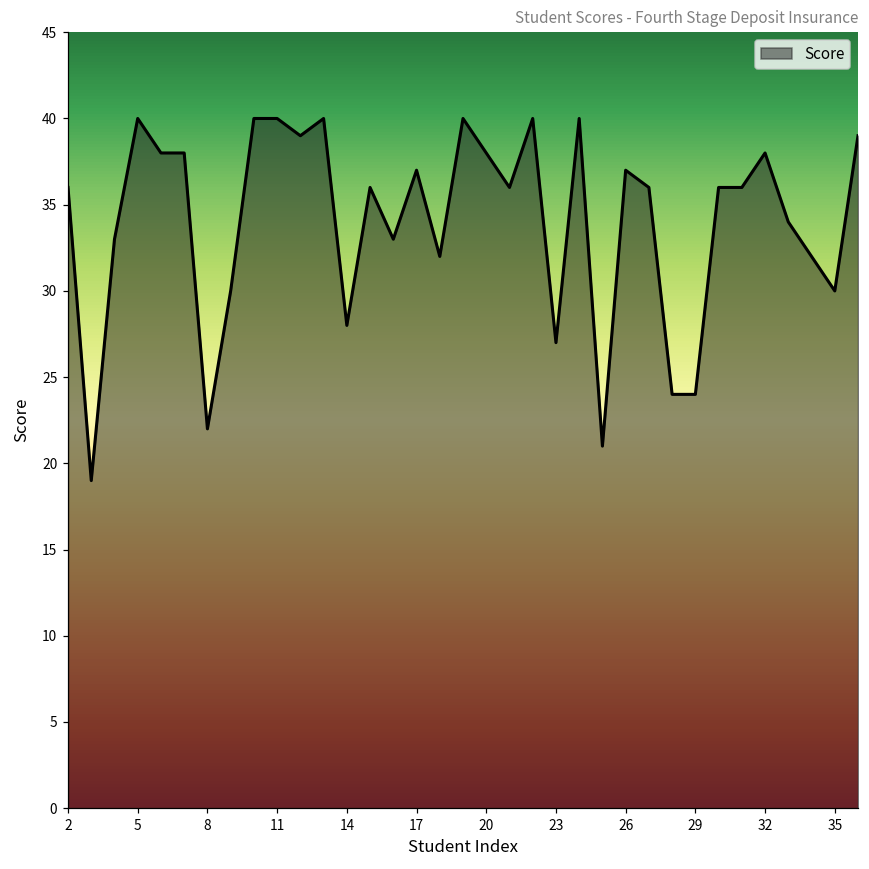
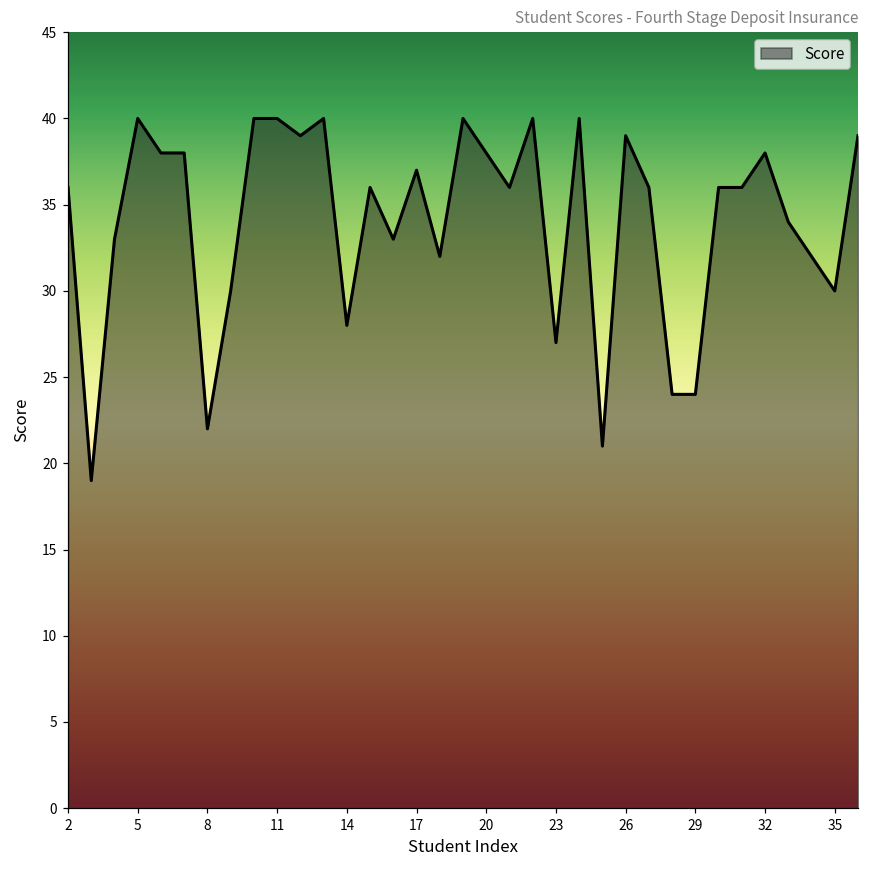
26: 37 -> 39
